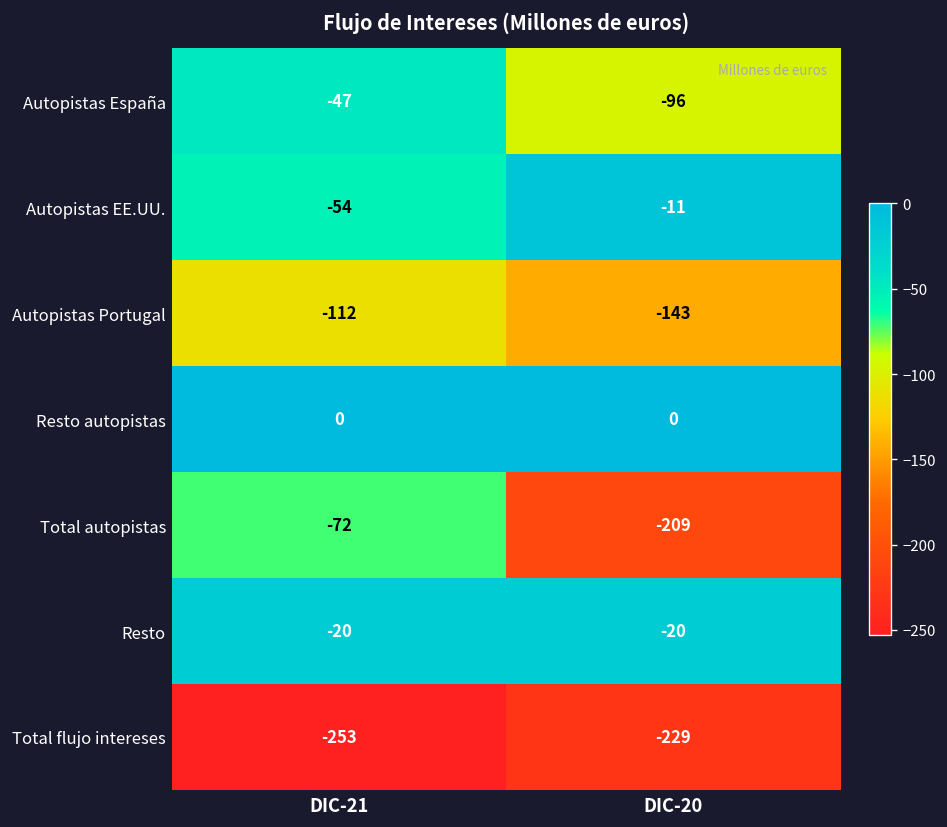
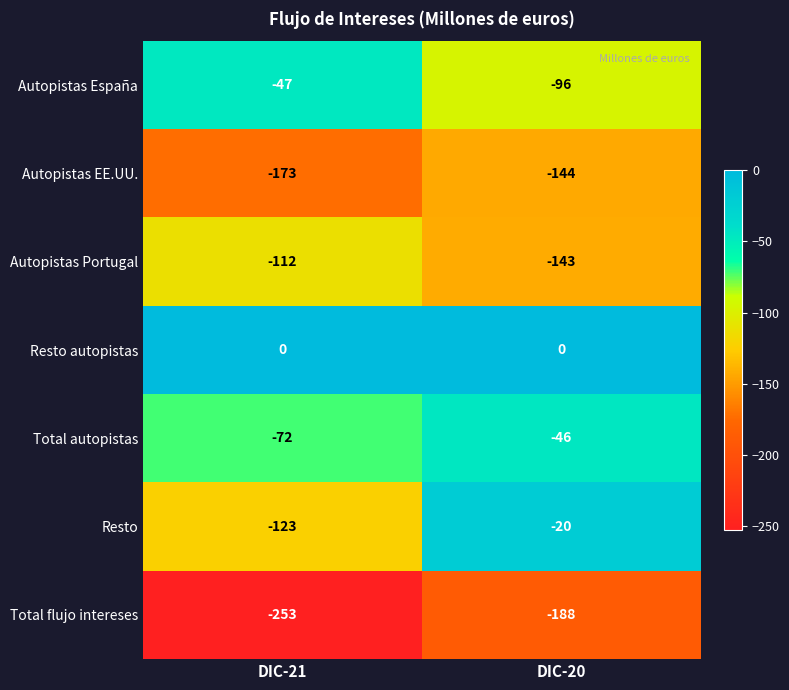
Autopistas EE.UU., DIC-21: -54 -> -173
Autopistas EE.UU., DIC-20: -11 -> -144
Total autopistas, DIC-20: -209 -> -46
Resto, DIC-21: -20 -> -123
Total flujo intereses, DIC-20: -229 -> -188
